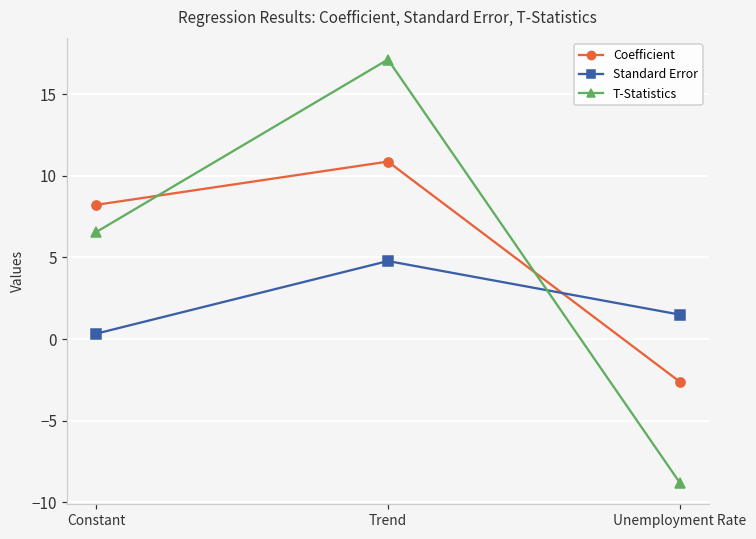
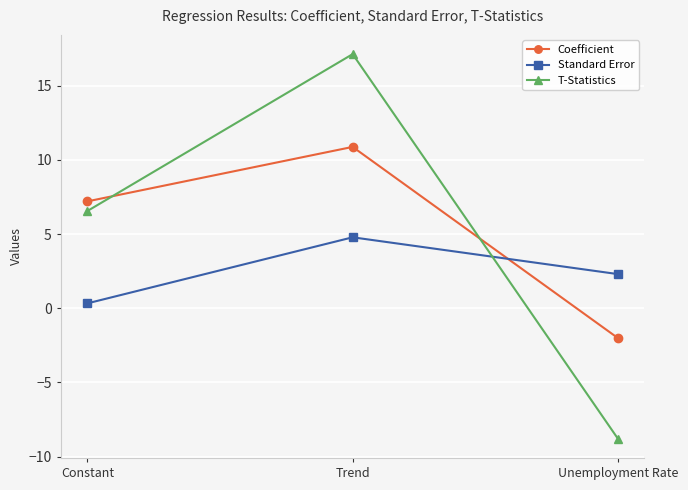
Coefficient, Constant: 8.2 -> 7.2
Coefficient, Unemployment Rate: -2.6 -> -2.0
Standard Error, Unemployment Rate: 1.5 -> 2.3
